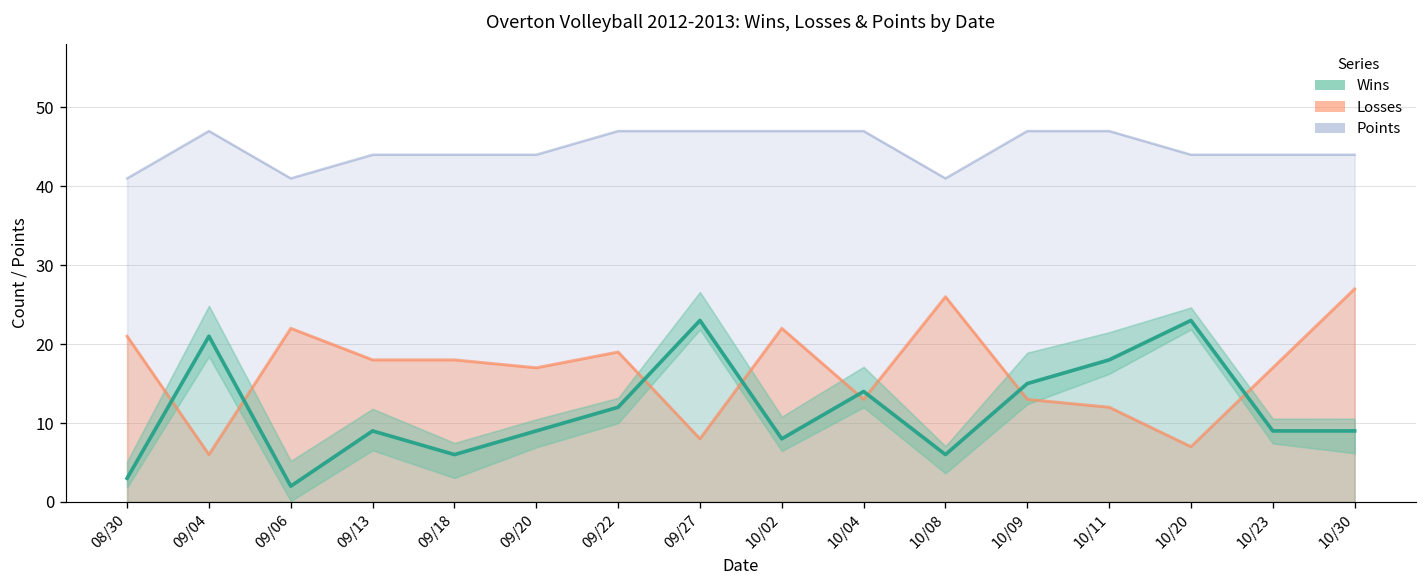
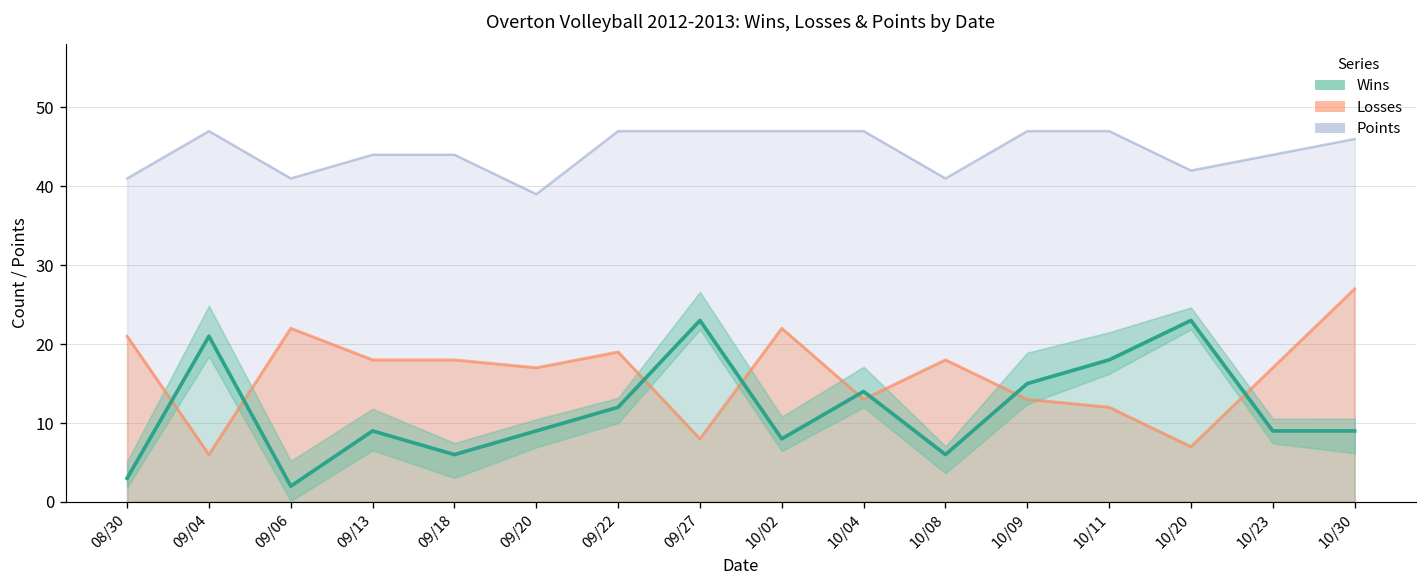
Points, 09/20: 44 -> 39
Losses, 10/08: 26 -> 18
Points, 10/20: 44 -> 42
Points, 10/30: 44 -> 46
